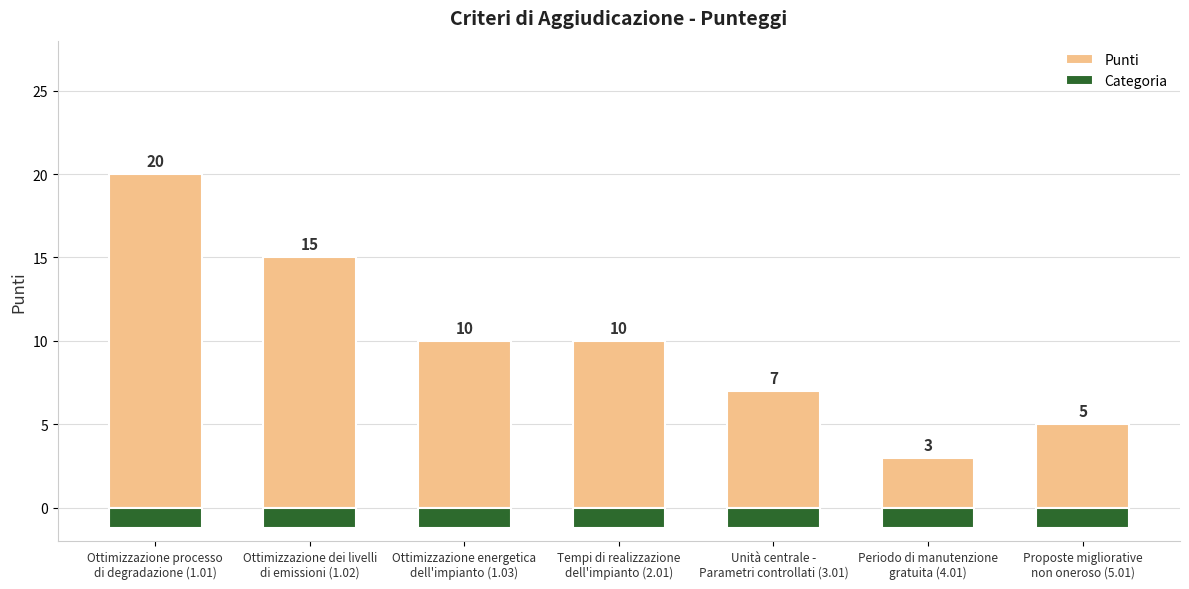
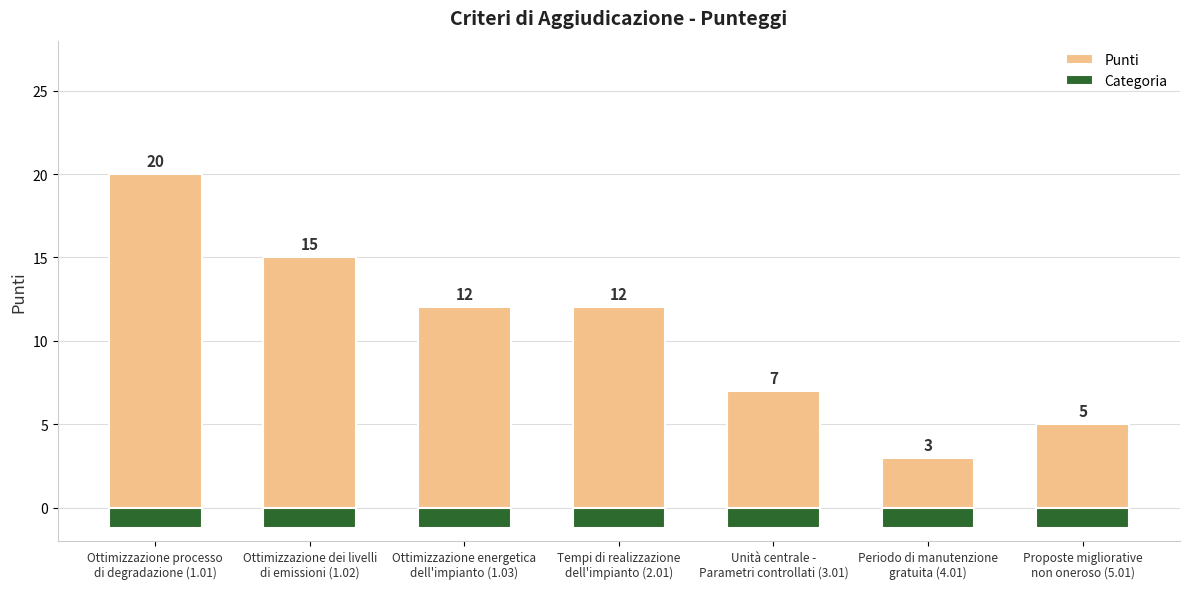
Punti, Ottimizzazione energetica dell'impianto (1.03): 10 -> 12
Punti, Tempi di realizzazione dell'impianto (2.01): 10 -> 12
